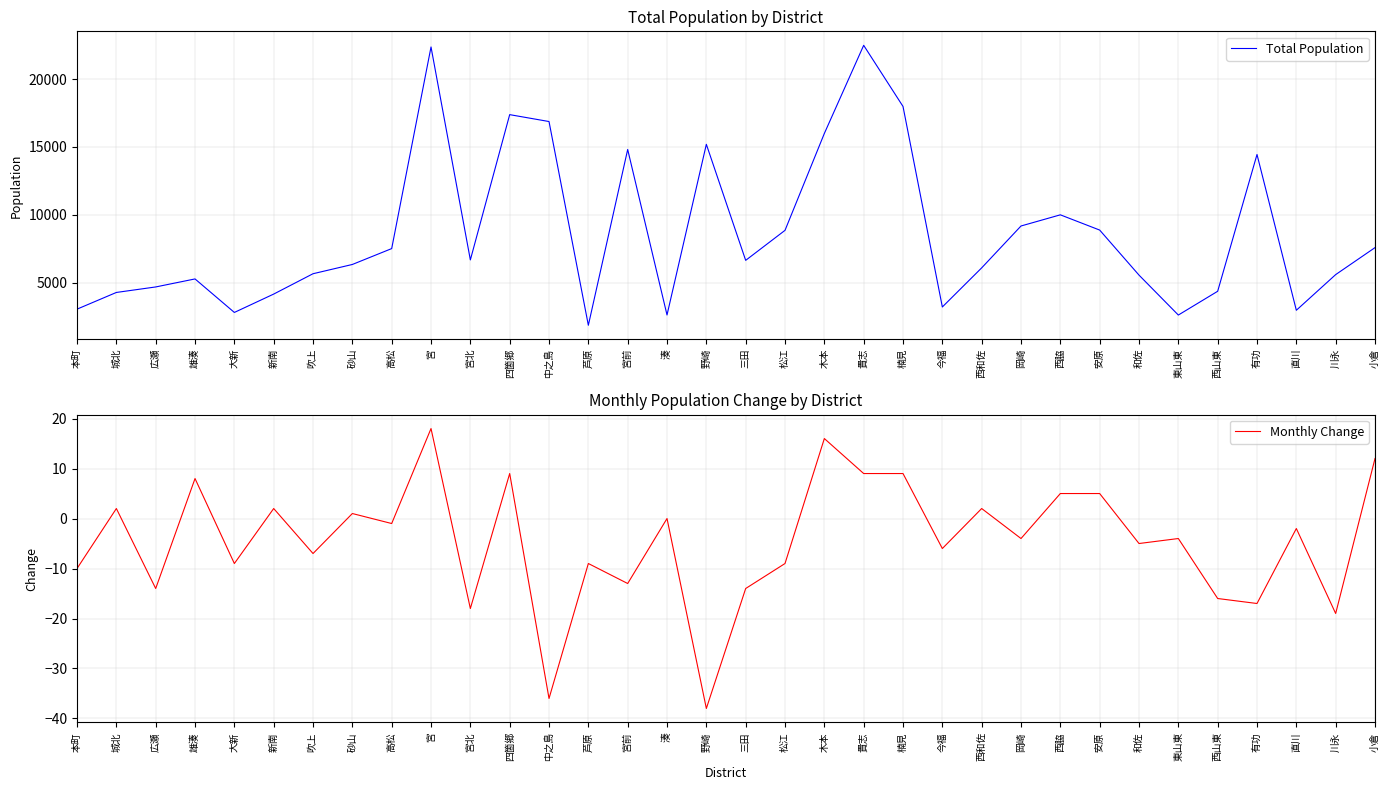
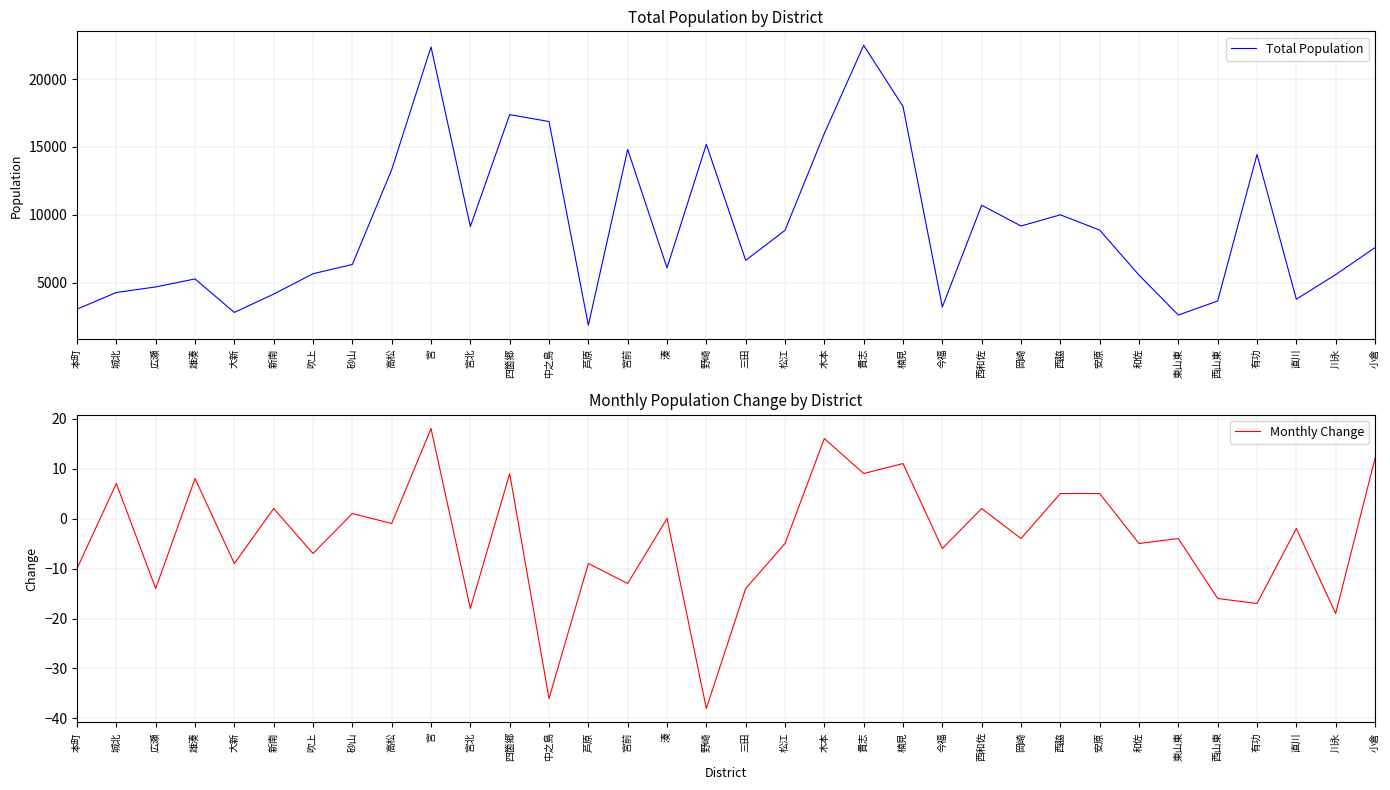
Total Population by District, 高松: 7500 -> 13300
Total Population by District, 宮北: 6700 -> 9100
Total Population by District, 湊: 2600 -> 6100
Total Population by District, 西和佐: 6100 -> 10700
Total Population by District, 西山東: 4400 -> 3600
Total Population by District, 直川: 3000 -> 3800
Monthly Population Change by District, 城北: 2 -> 7
Monthly Population Change by District, 松江: -9 -> -5
Monthly Population Change by District, 楠見: 9 -> 11
